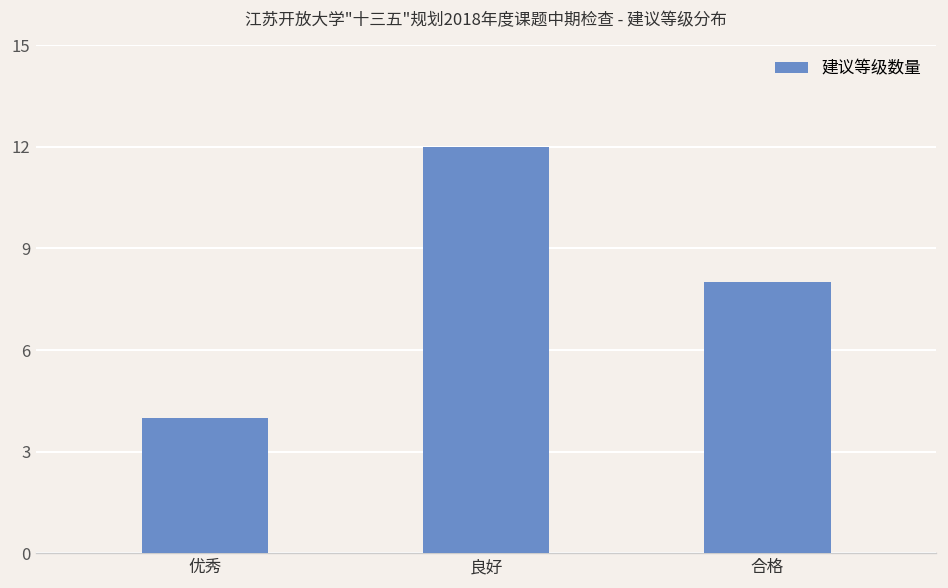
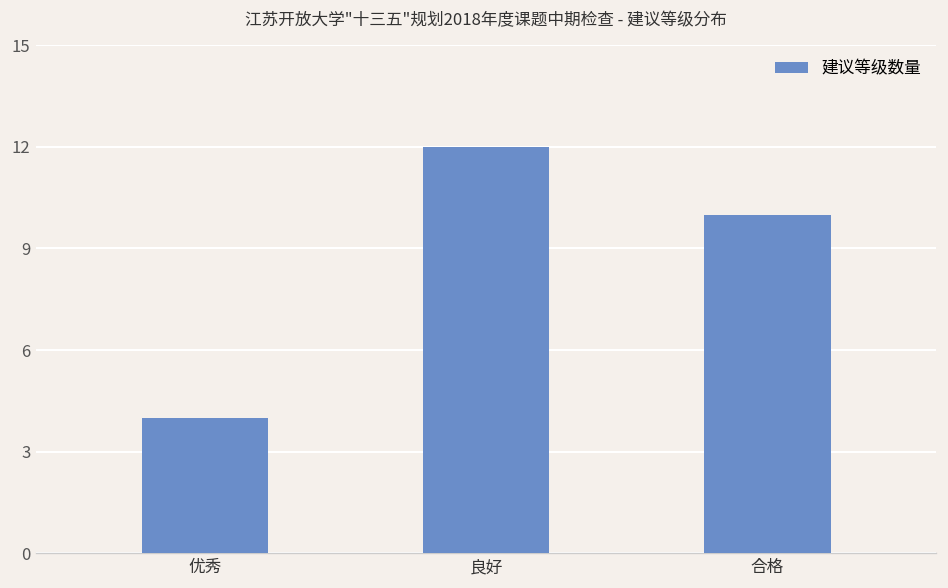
合格: 8 -> 10
